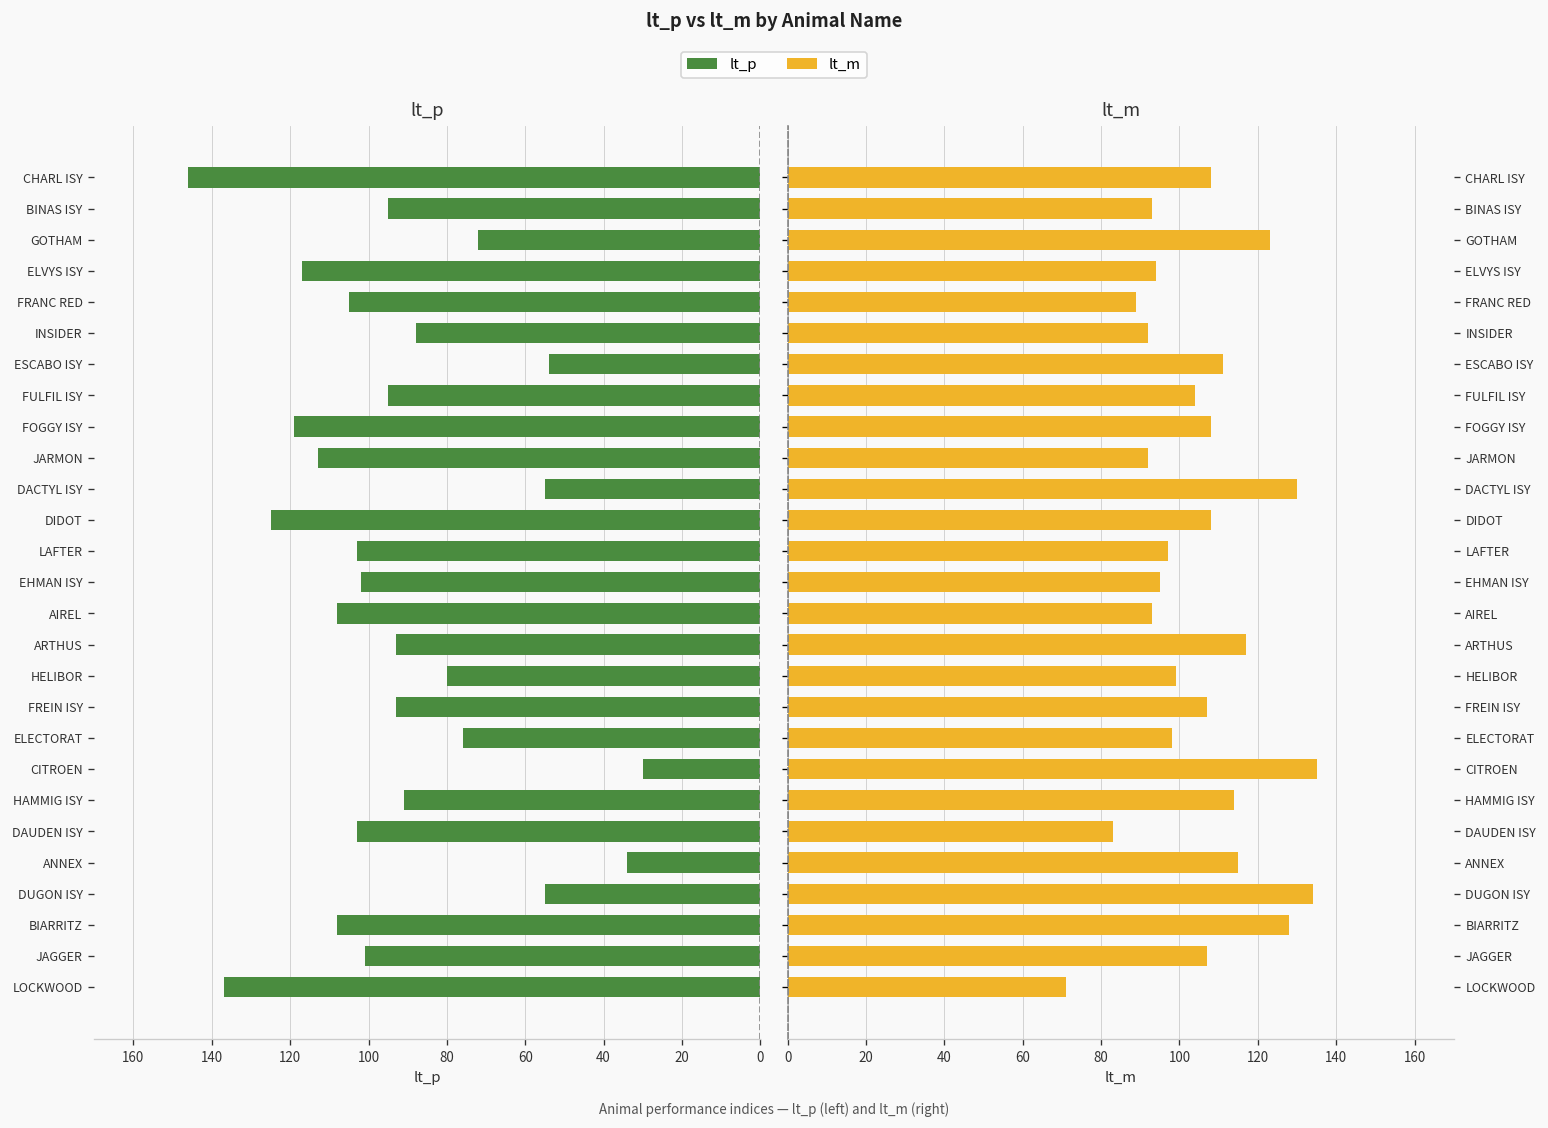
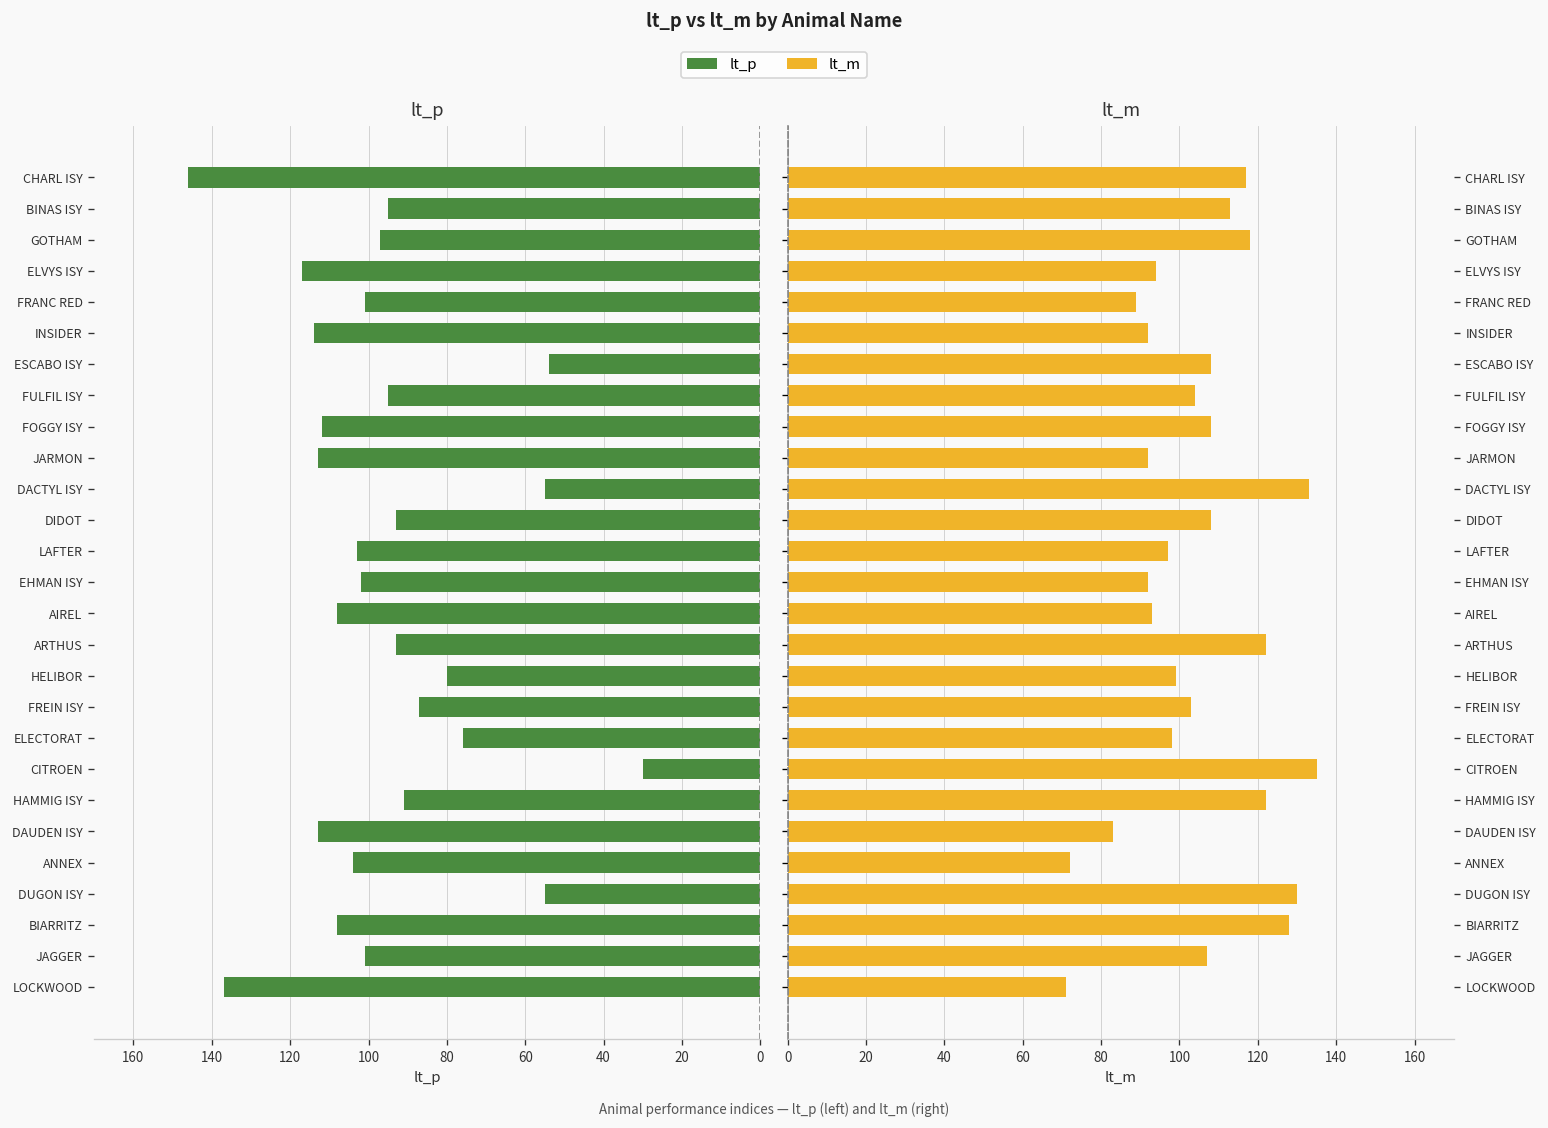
lt_p, GOTHAM: 72 -> 97
lt_p, FRANC RED: 105 -> 101
lt_p, INSIDER: 88 -> 114
lt_p, FOGGY ISY: 119 -> 112
lt_p, DIDOT: 125 -> 93
lt_p, FREIN ISY: 93 -> 87
lt_p, DAUDEN ISY: 103 -> 113
lt_p, ANNEX: 34 -> 104
lt_m, CHARL ISY: 108 -> 117
lt_m, BINAS ISY: 93 -> 113
lt_m, GOTHAM: 123 -> 118
lt_m, ESCABO ISY: 111 -> 108
lt_m, DACTYL ISY: 130 -> 133
lt_m, EHMAN ISY: 95 -> 92
lt_m, ARTHUS: 117 -> 122
lt_m, FREIN ISY: 107 -> 103
lt_m, HAMMIG ISY: 114 -> 122
lt_m, ANNEX: 115 -> 72
lt_m, DUGON ISY: 134 -> 130
